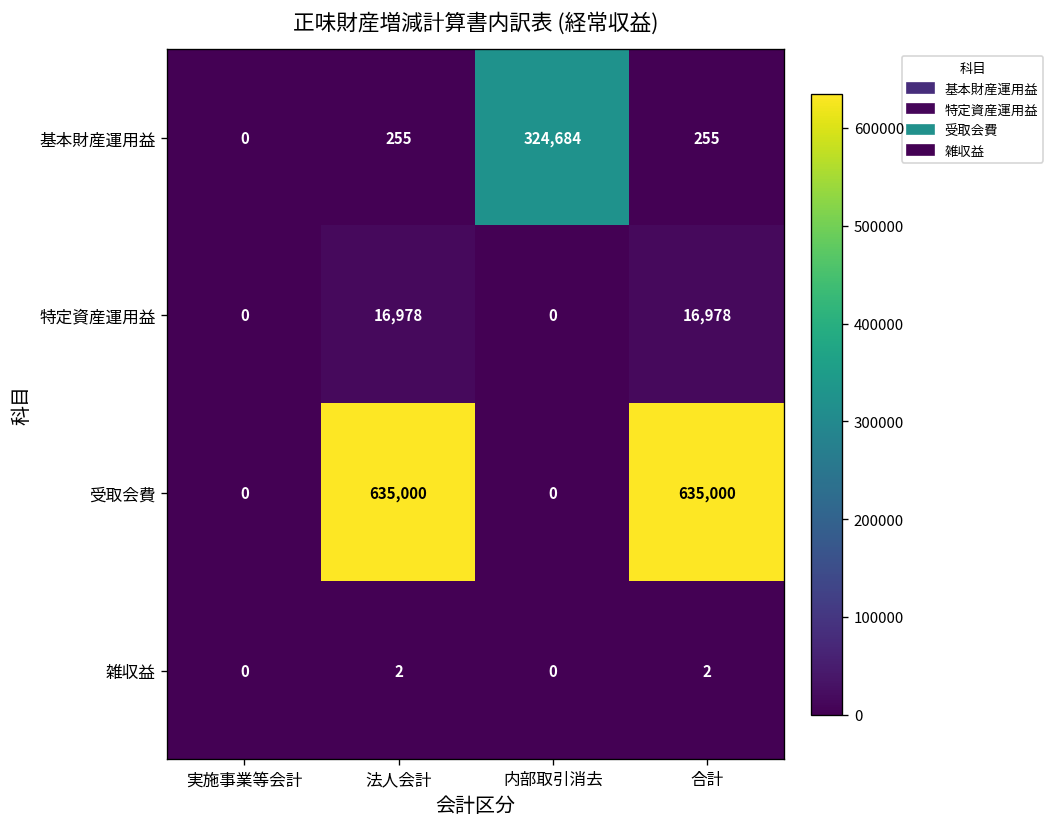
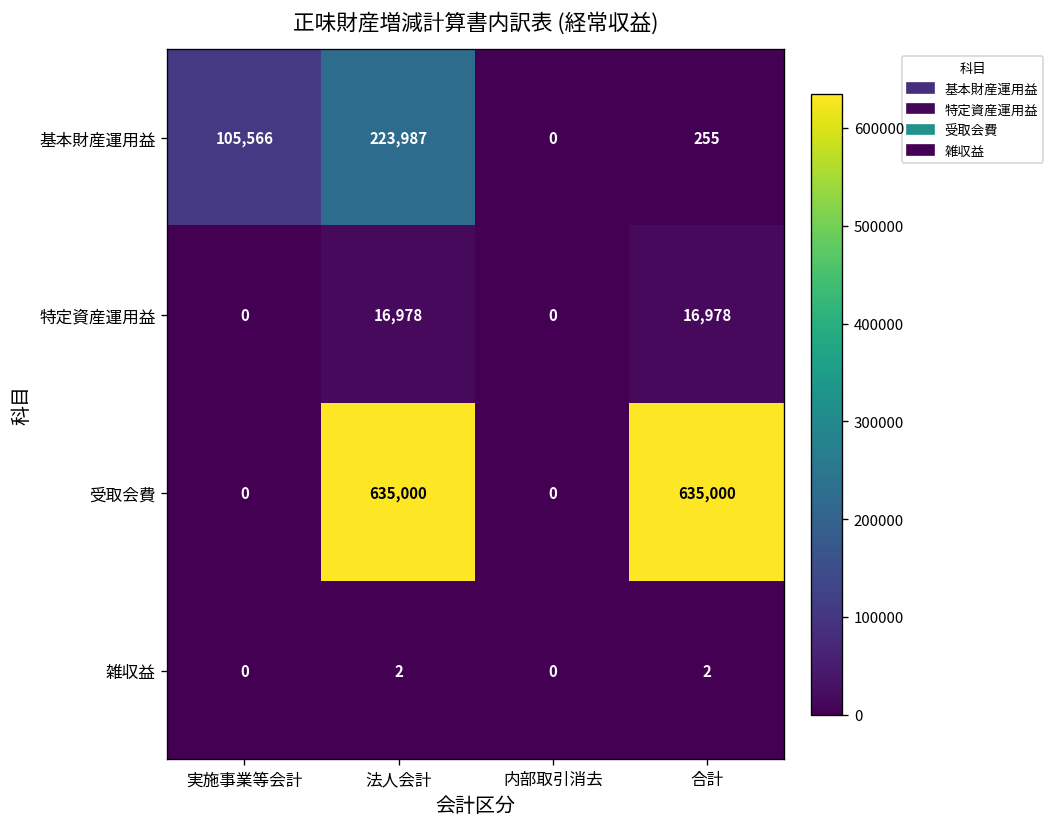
基本財産運用益, 実施事業等会計: 0 -> 105,566
基本財産運用益, 法人会計: 255 -> 223,987
基本財産運用益, 内部取引消去: 324,684 -> 0
